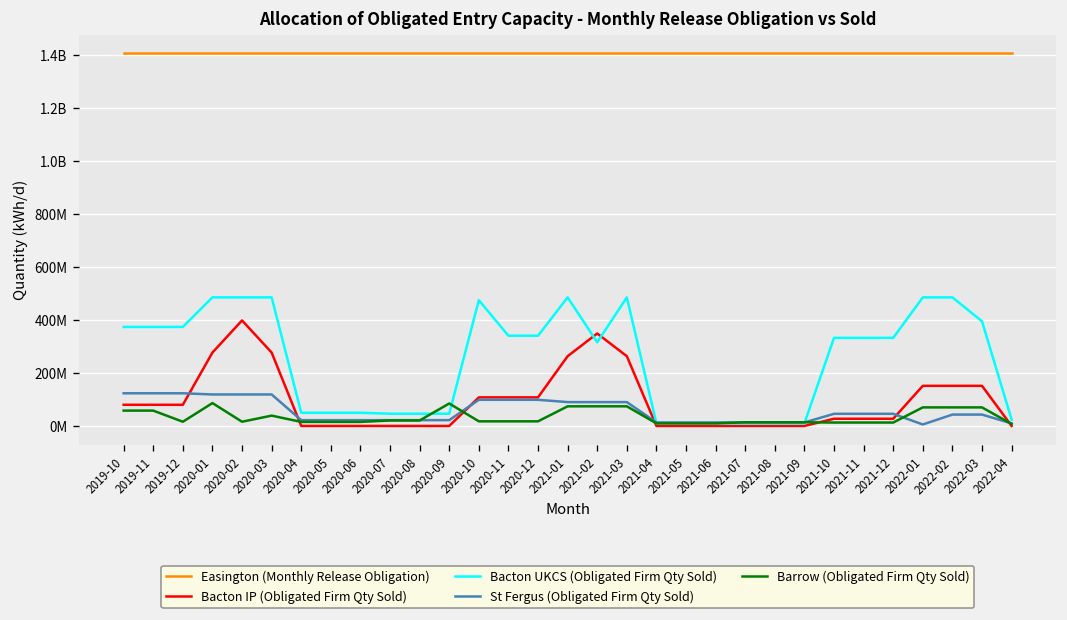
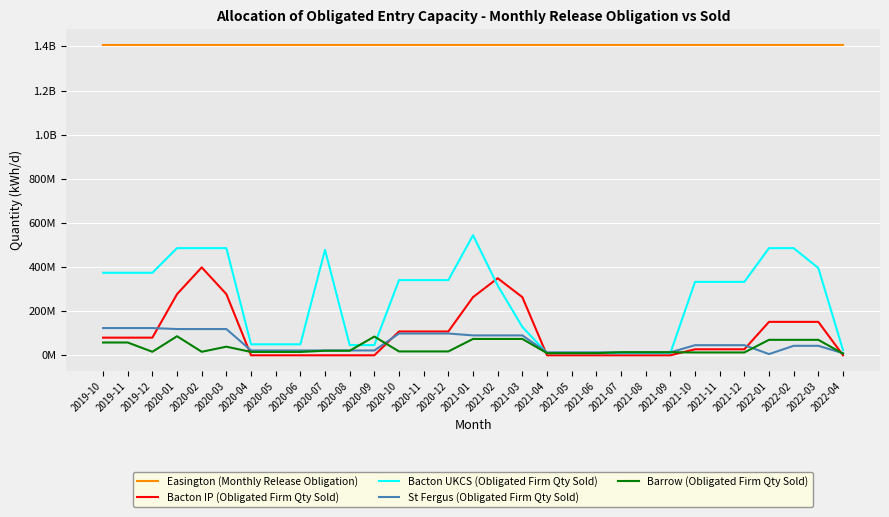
Bacton UKCS (Obligated Firm Qty Sold), 2020-07: 50000000 -> 480000000
Bacton UKCS (Obligated Firm Qty Sold), 2020-10: 470000000 -> 340000000
Bacton UKCS (Obligated Firm Qty Sold), 2021-01: 490000000 -> 540000000
Bacton UKCS (Obligated Firm Qty Sold), 2021-03: 490000000 -> 130000000
